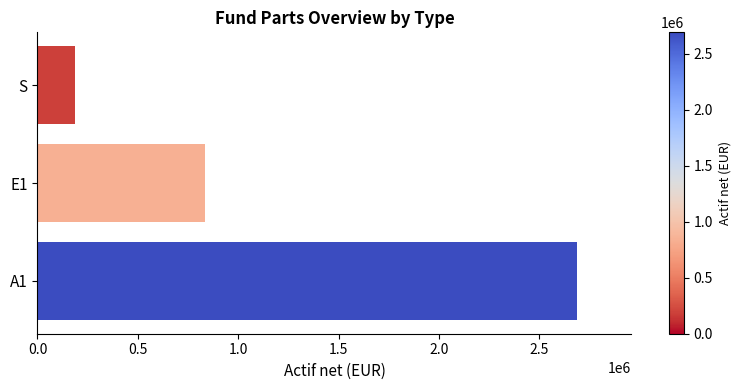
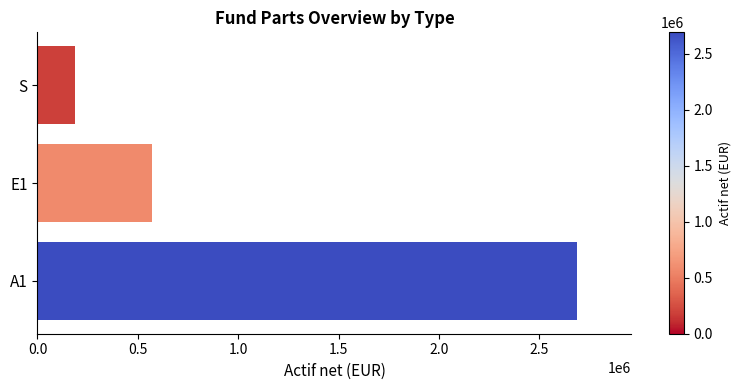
E1: 830000 -> 570000
